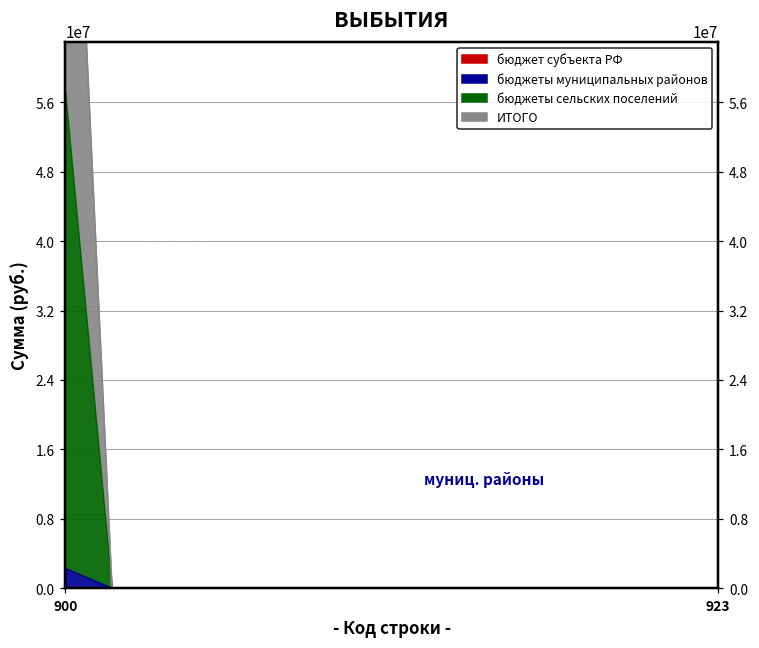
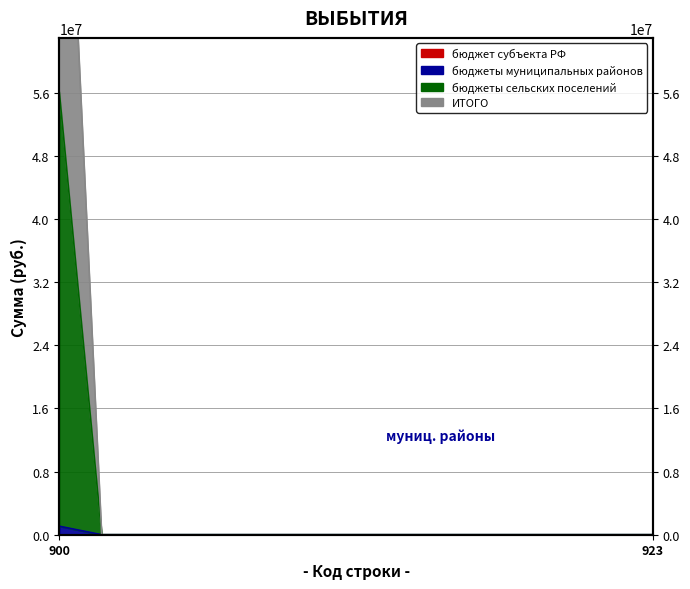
бюджеты муниципальных районов, 900: 2000000 -> 1000000
